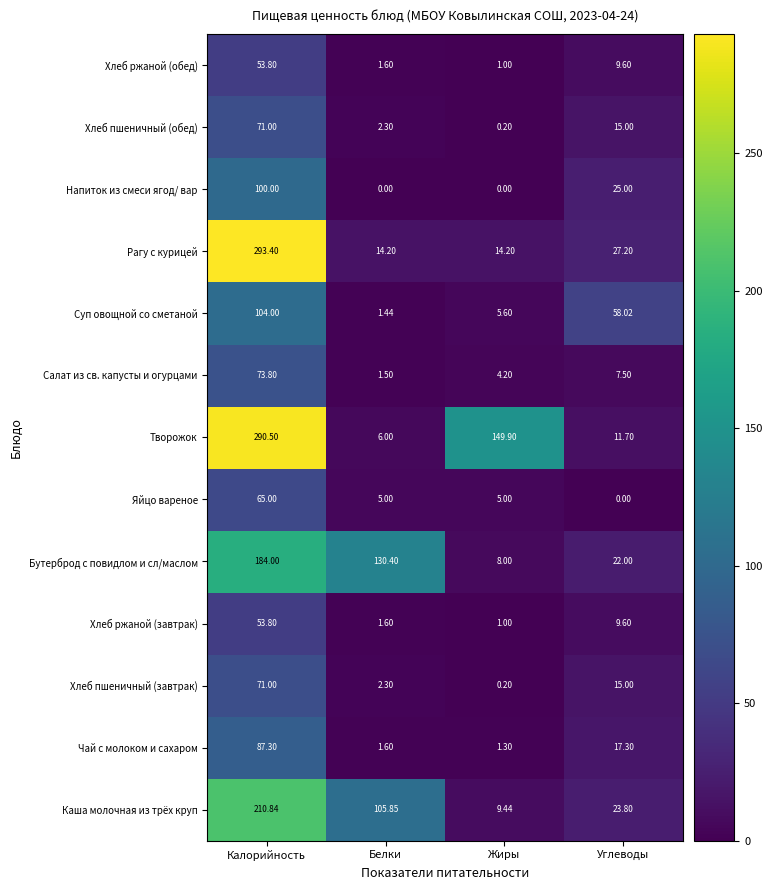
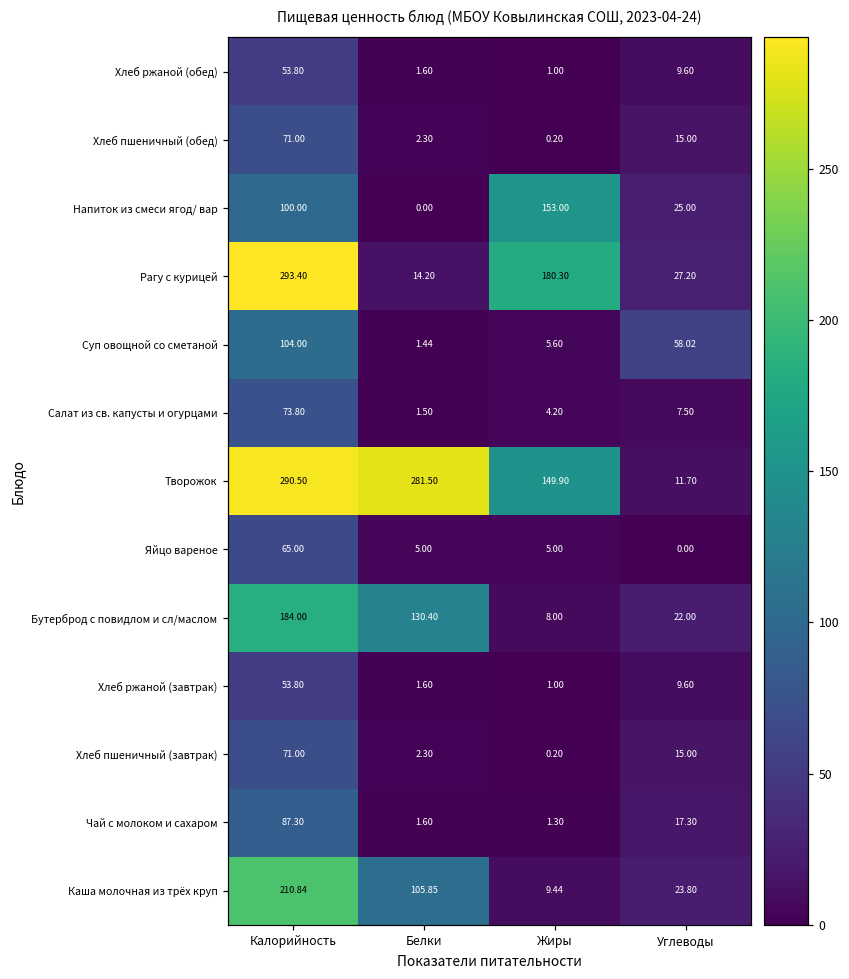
Напиток из смеси ягод/ вар, Жиры: 0.00 -> 153.00
Рагу с курицей, Жиры: 14.20 -> 180.30
Творожок, Белки: 6.00 -> 281.50
